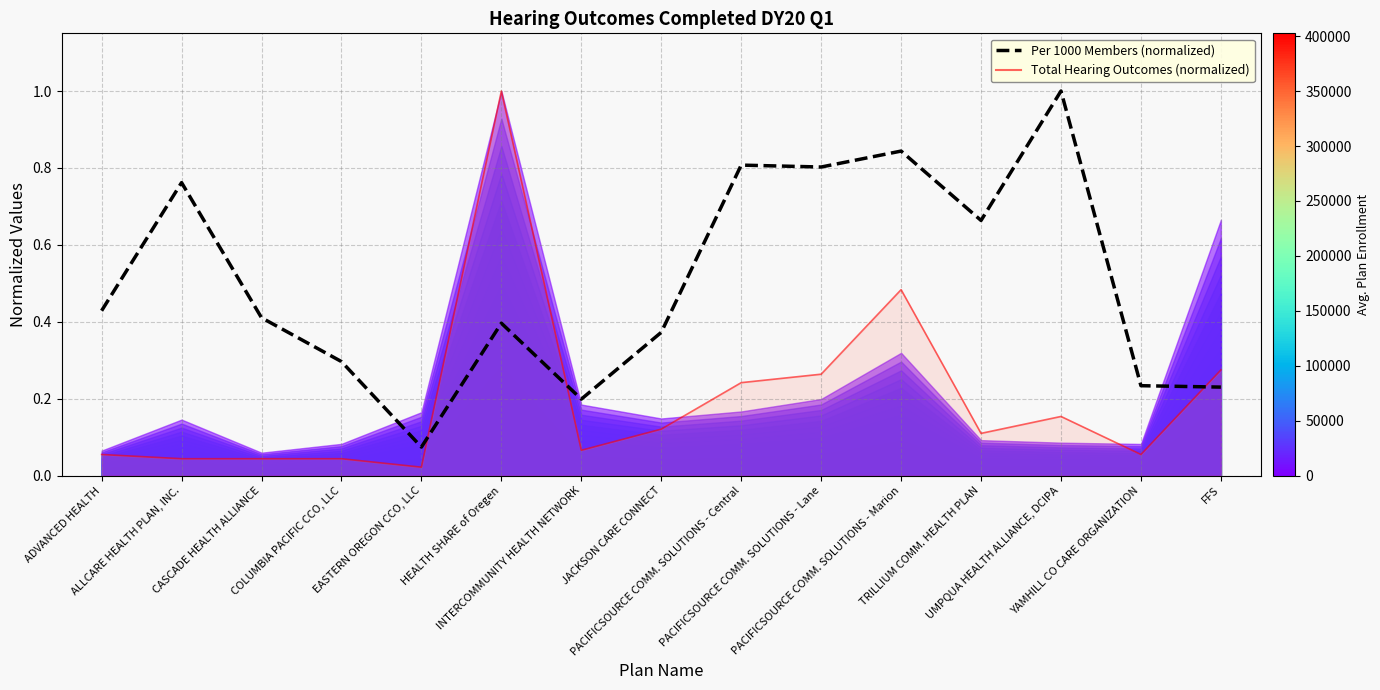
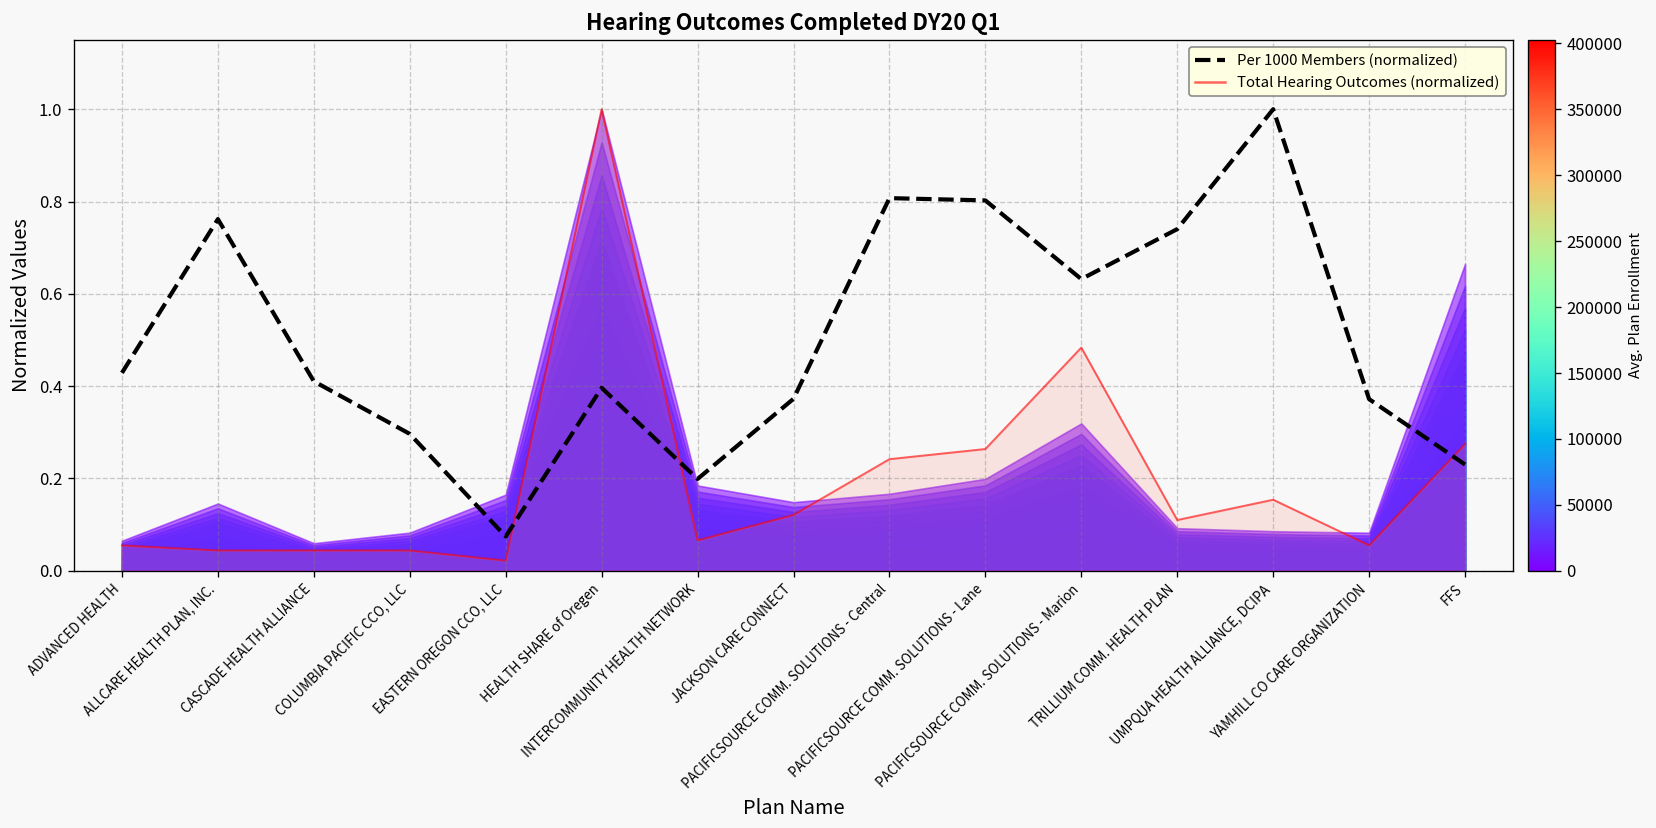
Per 1000 Members (normalized), PACIFICSOURCE COMM. SOLUTIONS - Marion: 0.84 -> 0.63
Per 1000 Members (normalized), TRILLIUM COMM. HEALTH PLAN: 0.66 -> 0.74
Per 1000 Members (normalized), YAMHILL CO CARE ORGANIZATION: 0.23 -> 0.37
